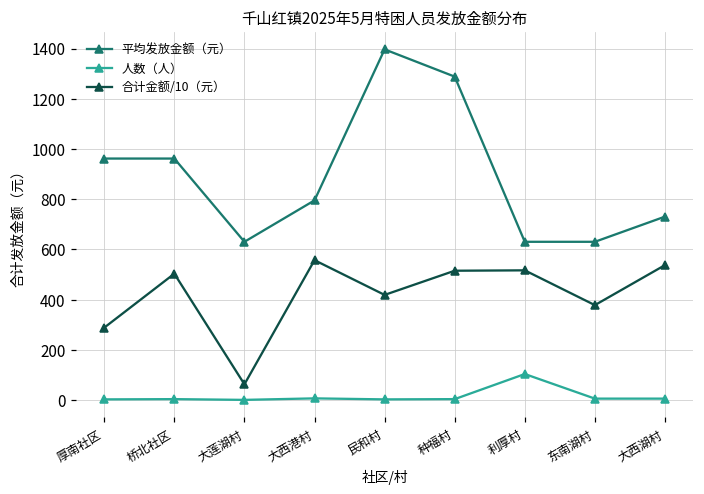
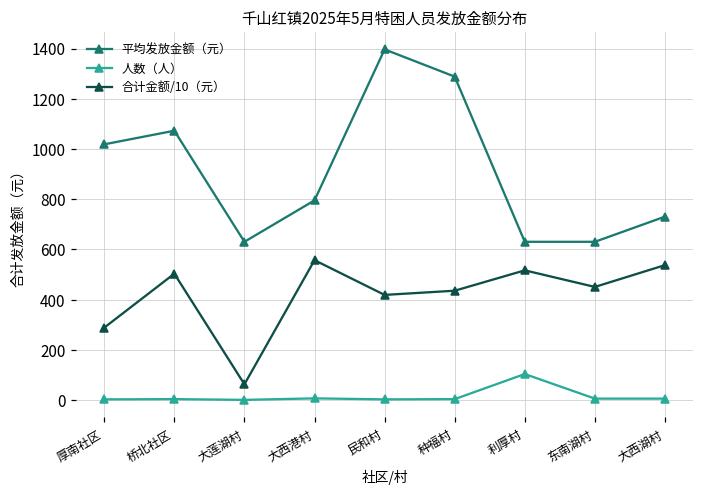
平均发放金额（元）, 厚南社区: 960 -> 1020
平均发放金额（元）, 桥北社区: 960 -> 1070
合计金额/10（元）, 种福村: 520 -> 440
合计金额/10（元）, 东南湖村: 380 -> 450
